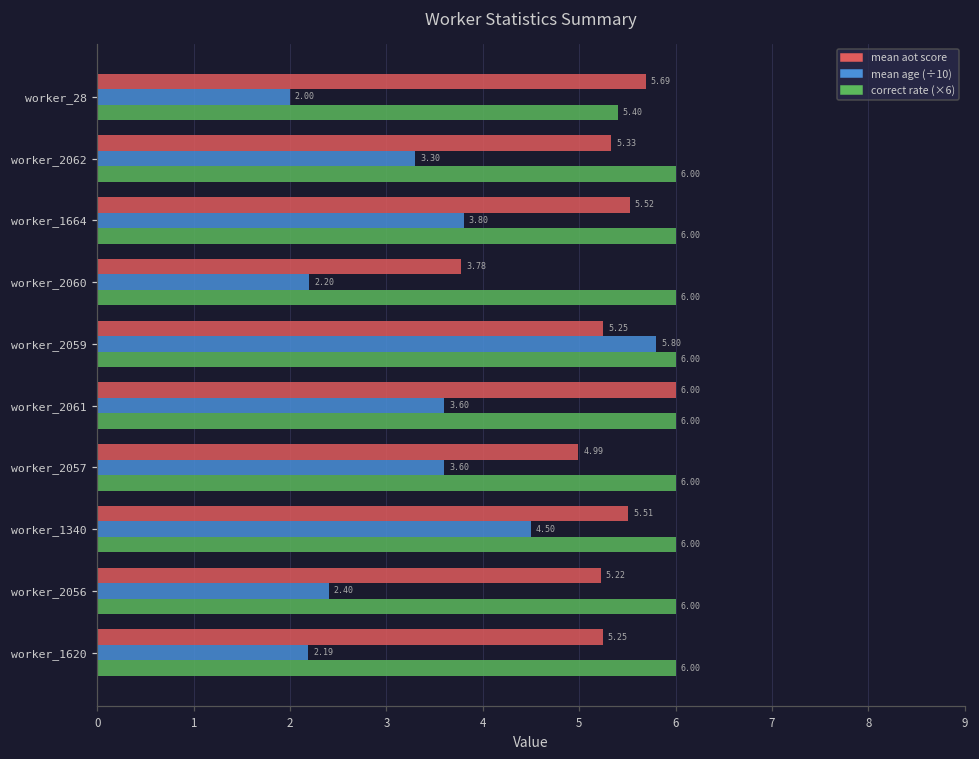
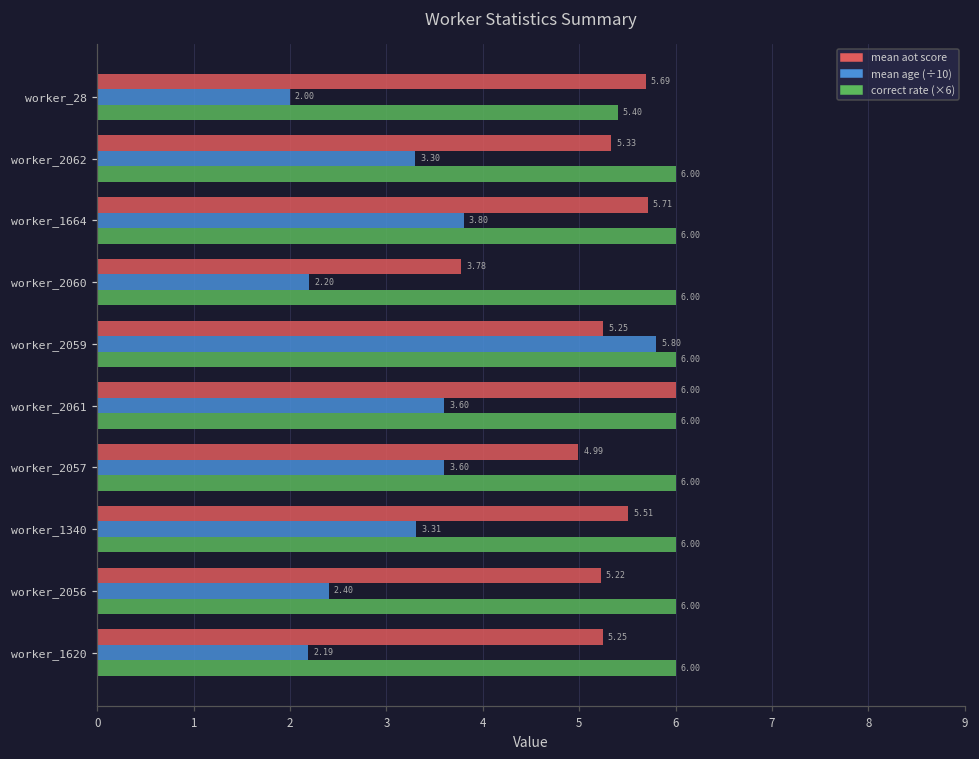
mean aot score, worker_1664: 5.52 -> 5.71
mean age (÷10), worker_1340: 4.50 -> 3.31
